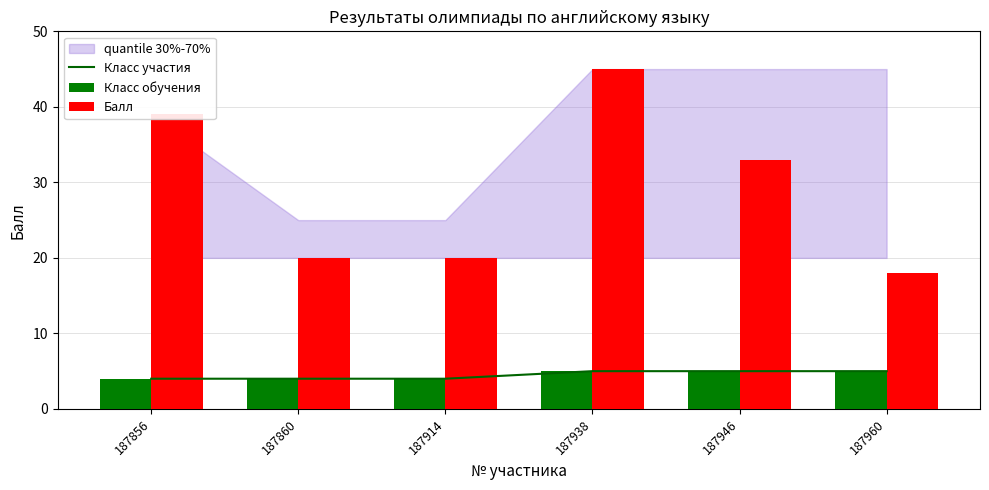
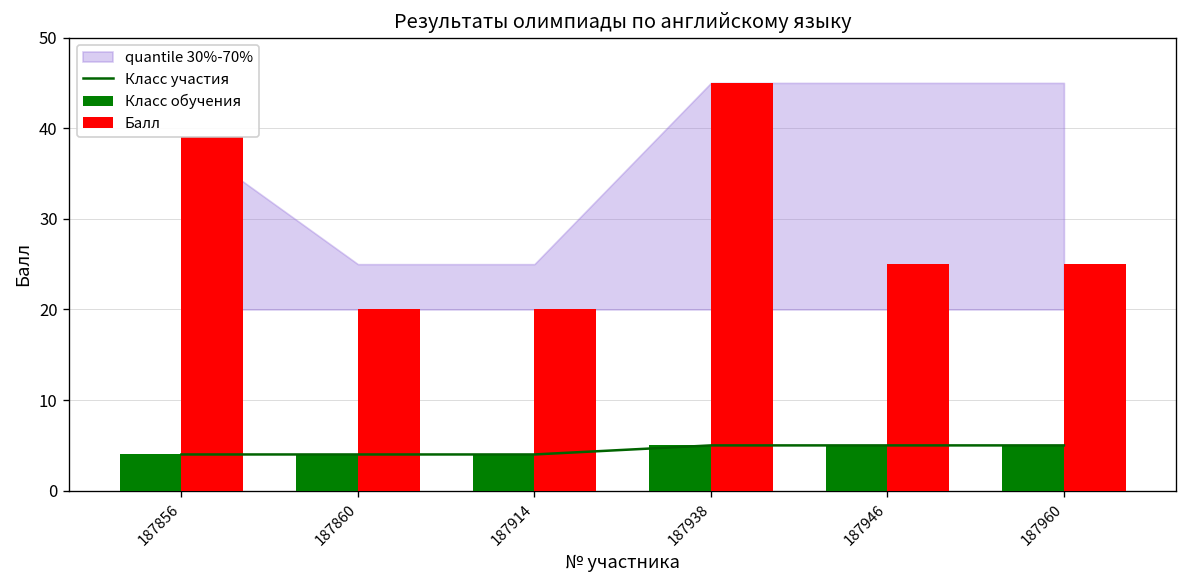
Балл, 187946: 33 -> 25
Балл, 187960: 18 -> 25
